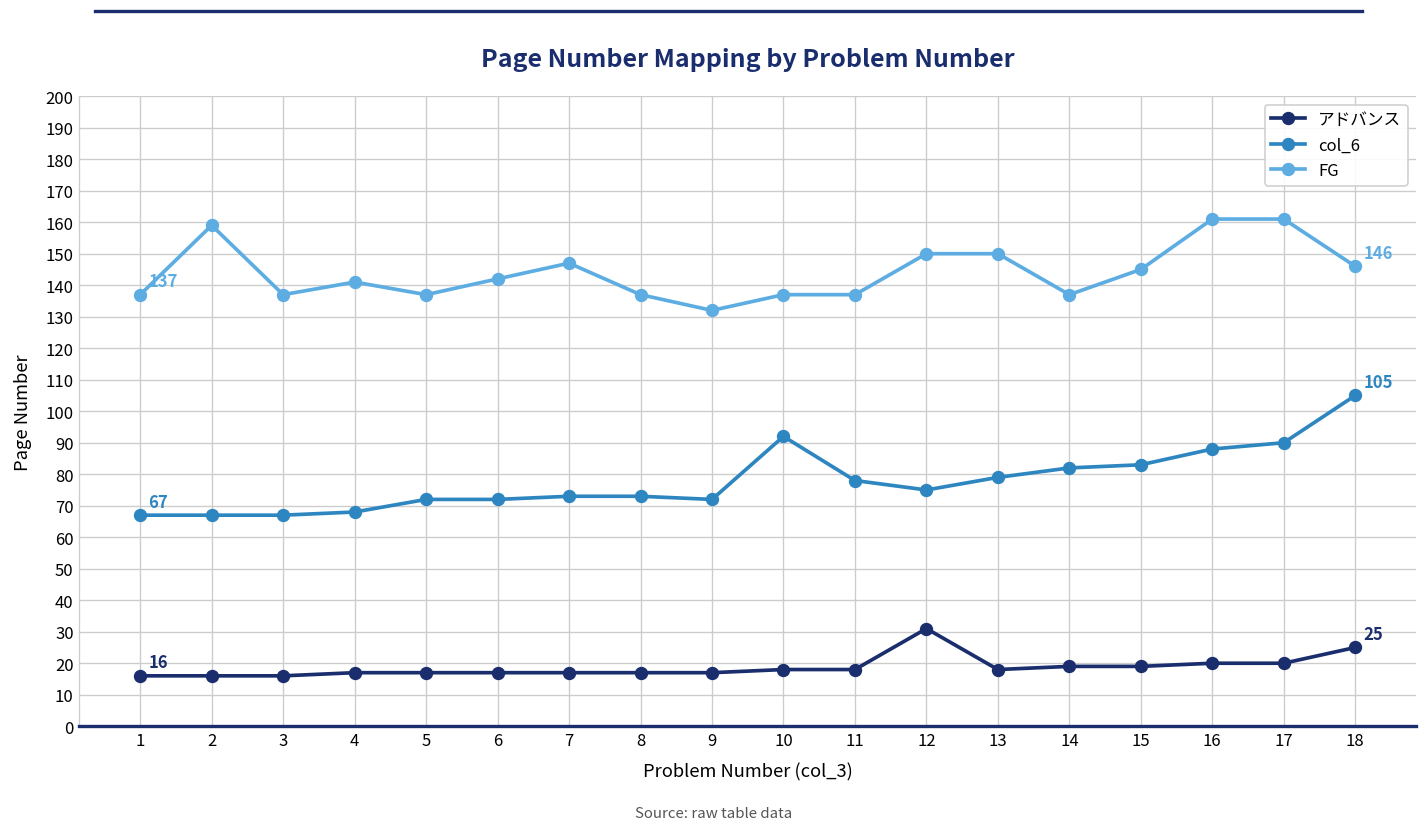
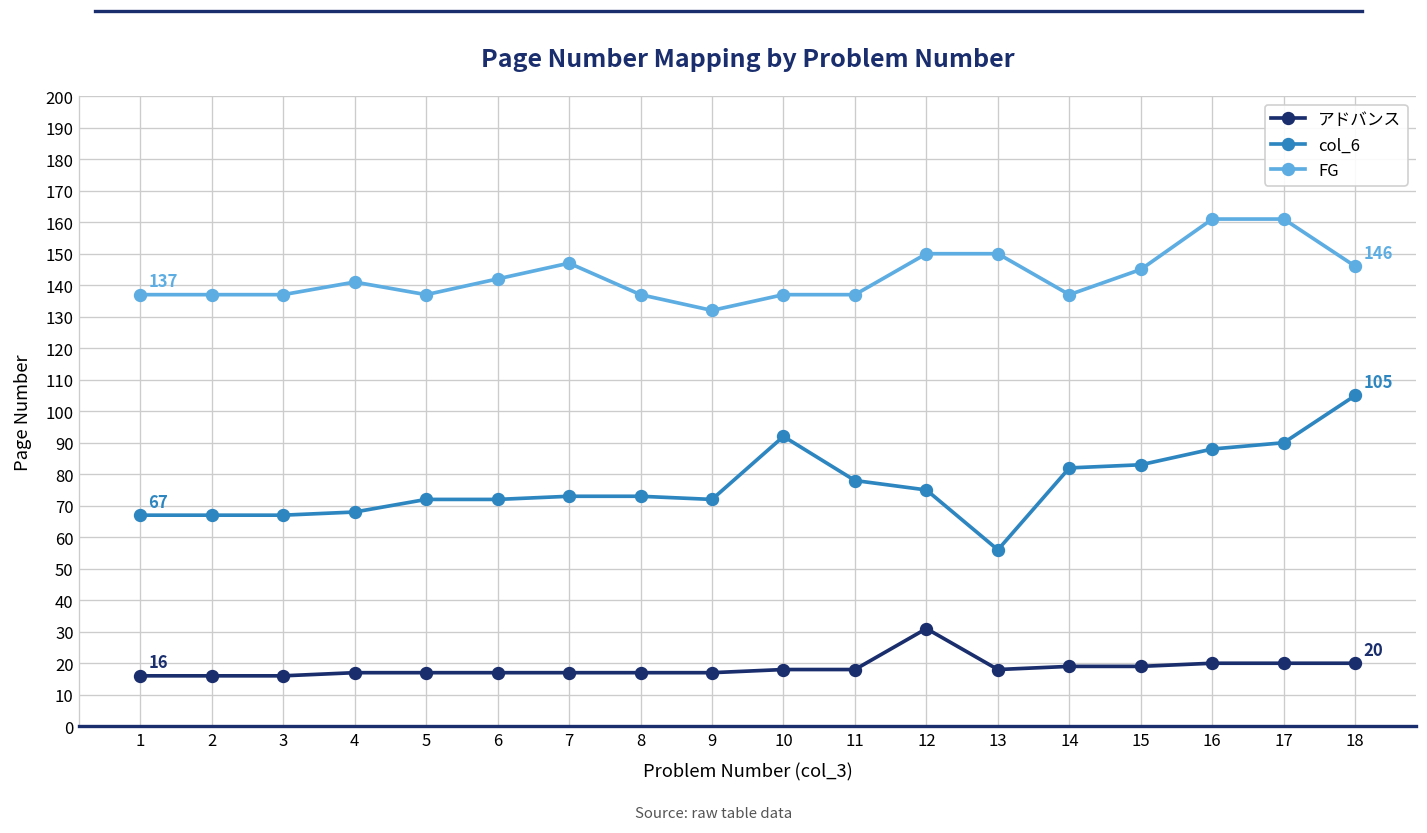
FG, 2: 159 -> 137
col_6, 13: 79 -> 56
アドバンス, 18: 25 -> 20
